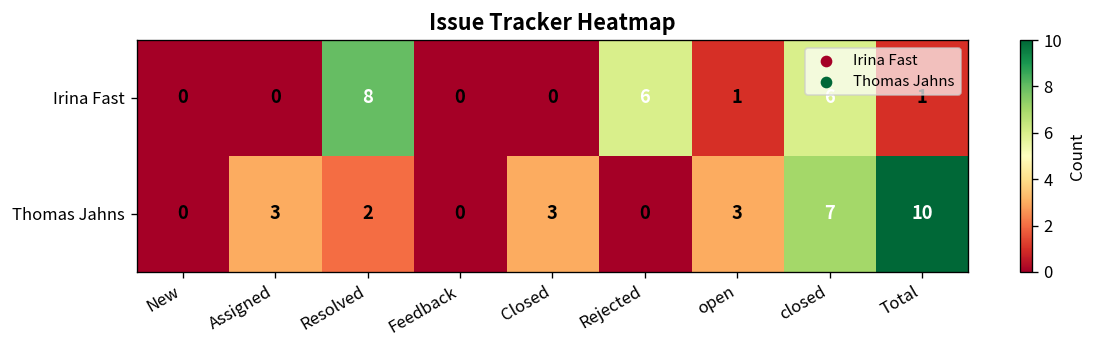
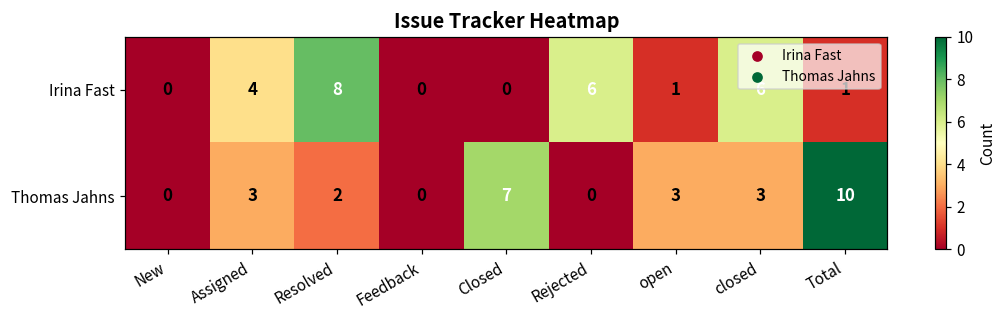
Irina Fast, Assigned: 0 -> 4
Thomas Jahns, Closed: 3 -> 7
Thomas Jahns, closed: 7 -> 3
